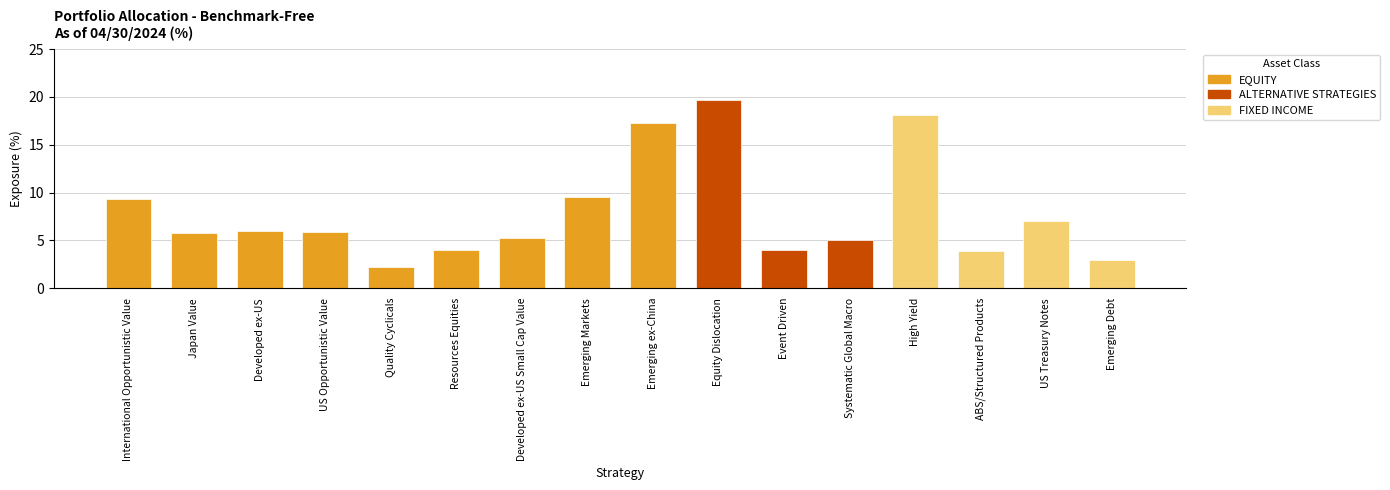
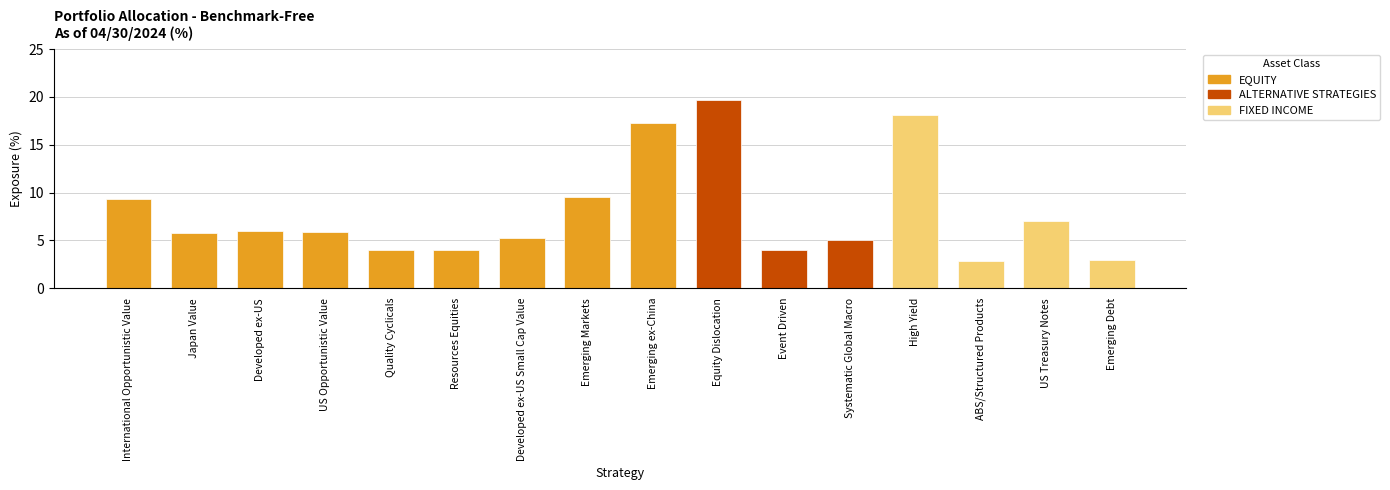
Quality Cyclicals: 2 -> 4
ABS/Structured Products: 4 -> 3
